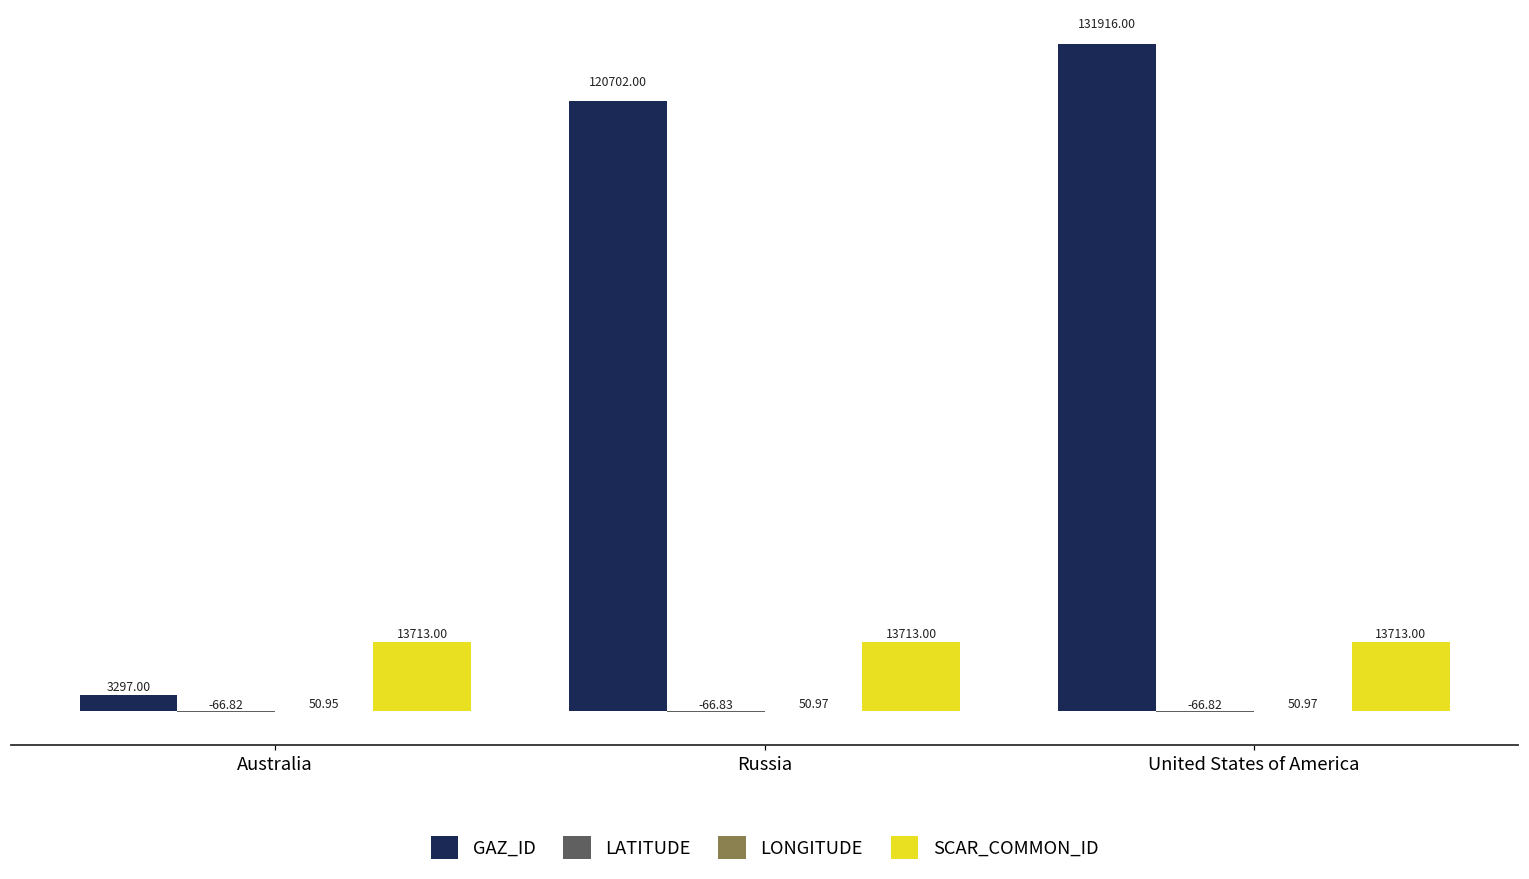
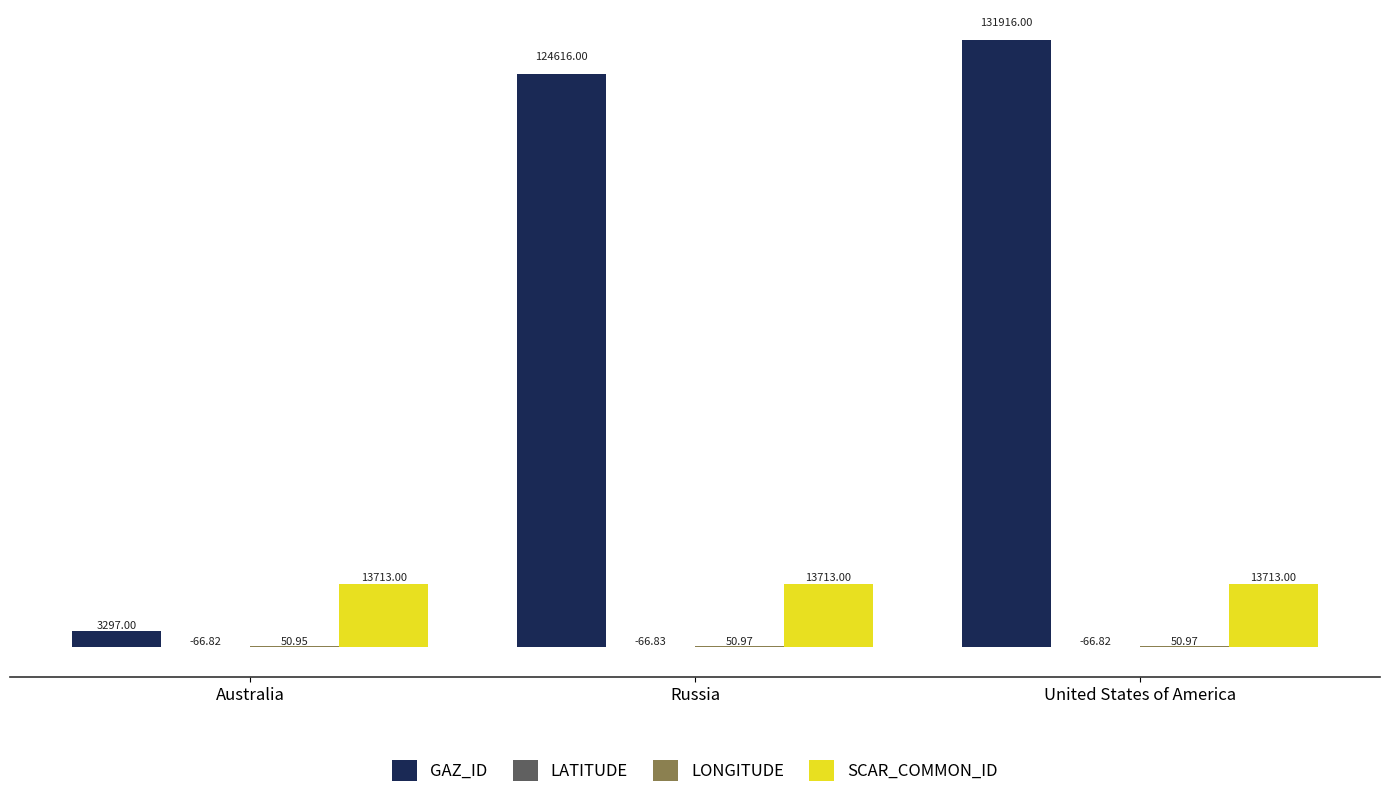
GAZ_ID, Russia: 120702.00 -> 124616.00
